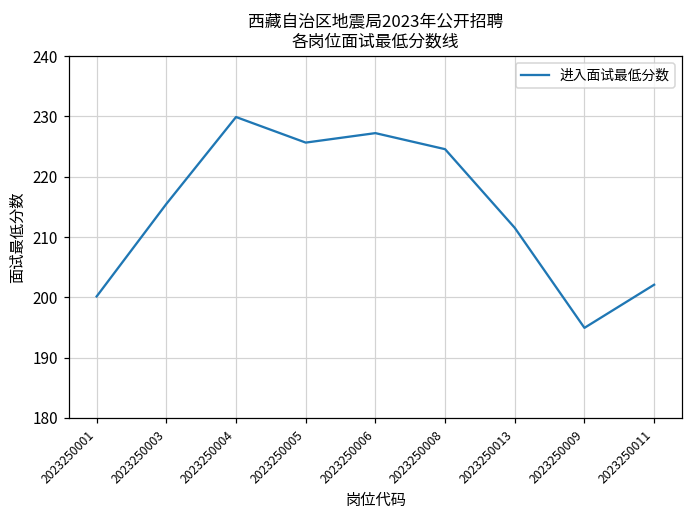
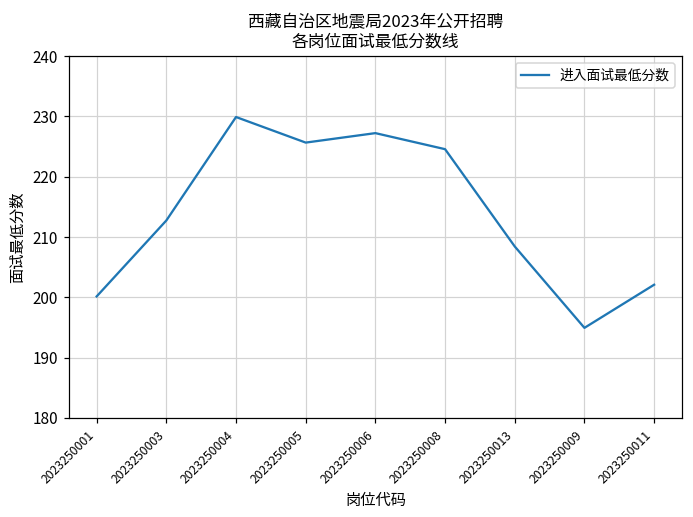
2023250003: 215 -> 213
2023250013: 212 -> 208
